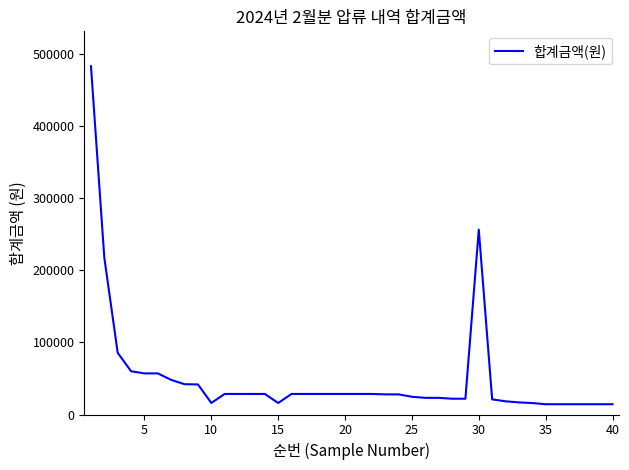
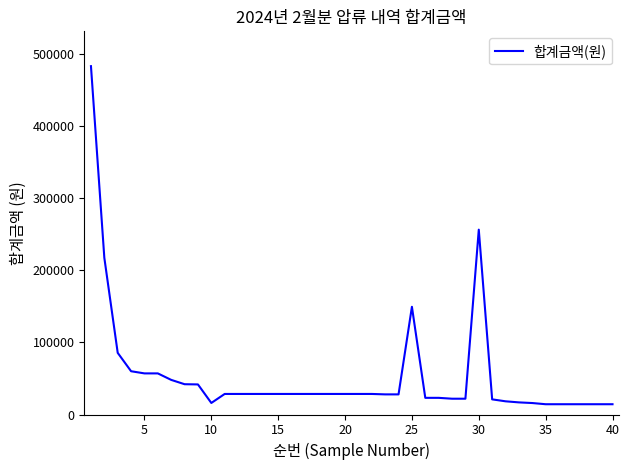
15: 20000 -> 30000
25: 20000 -> 150000
